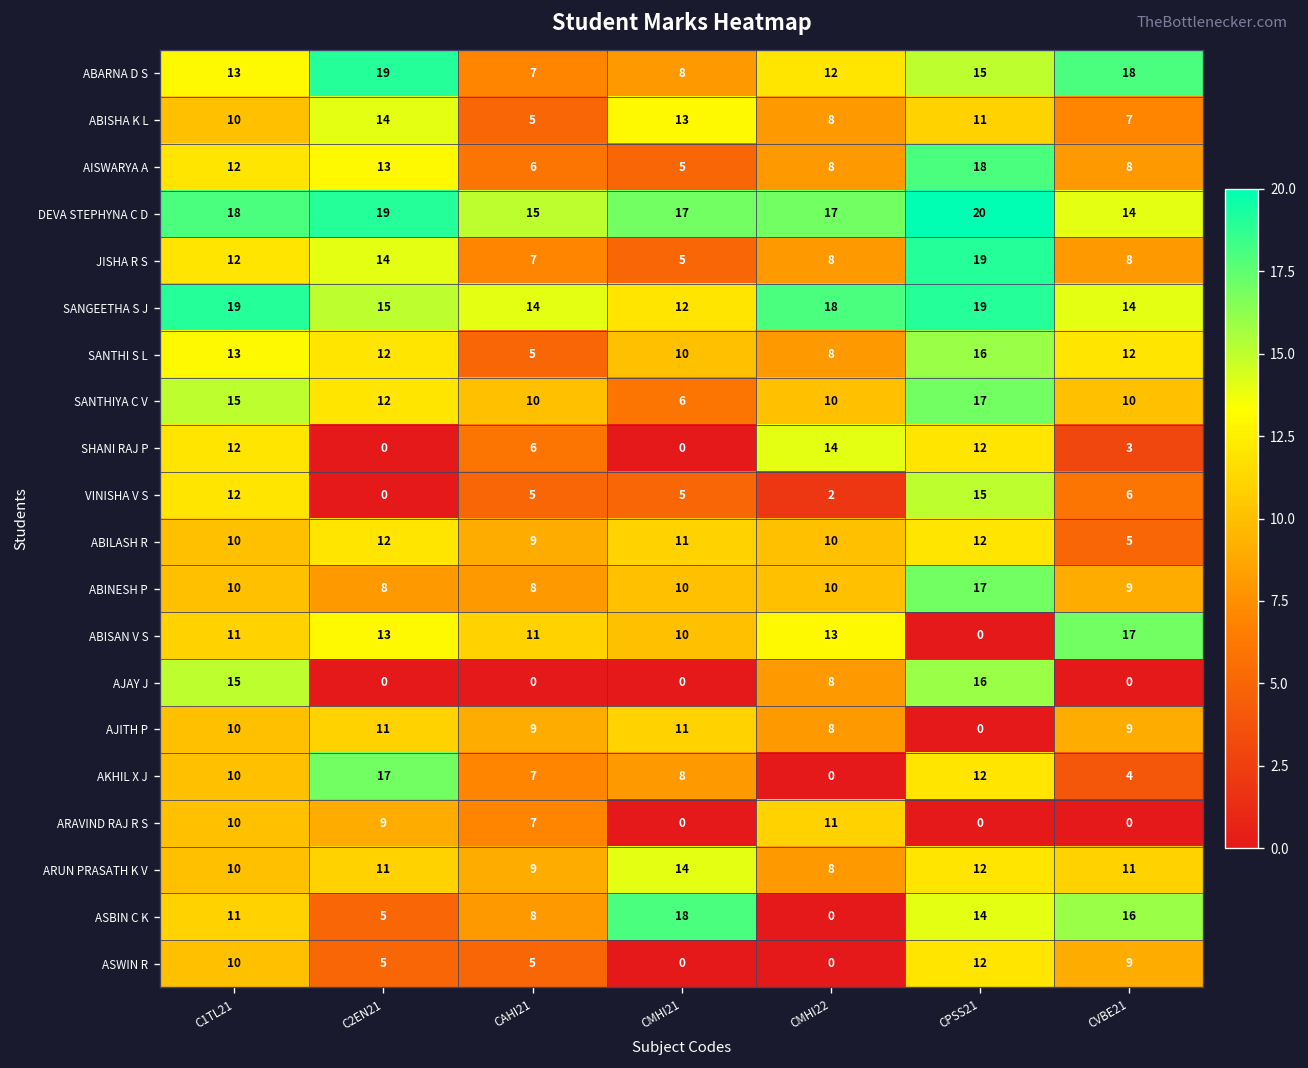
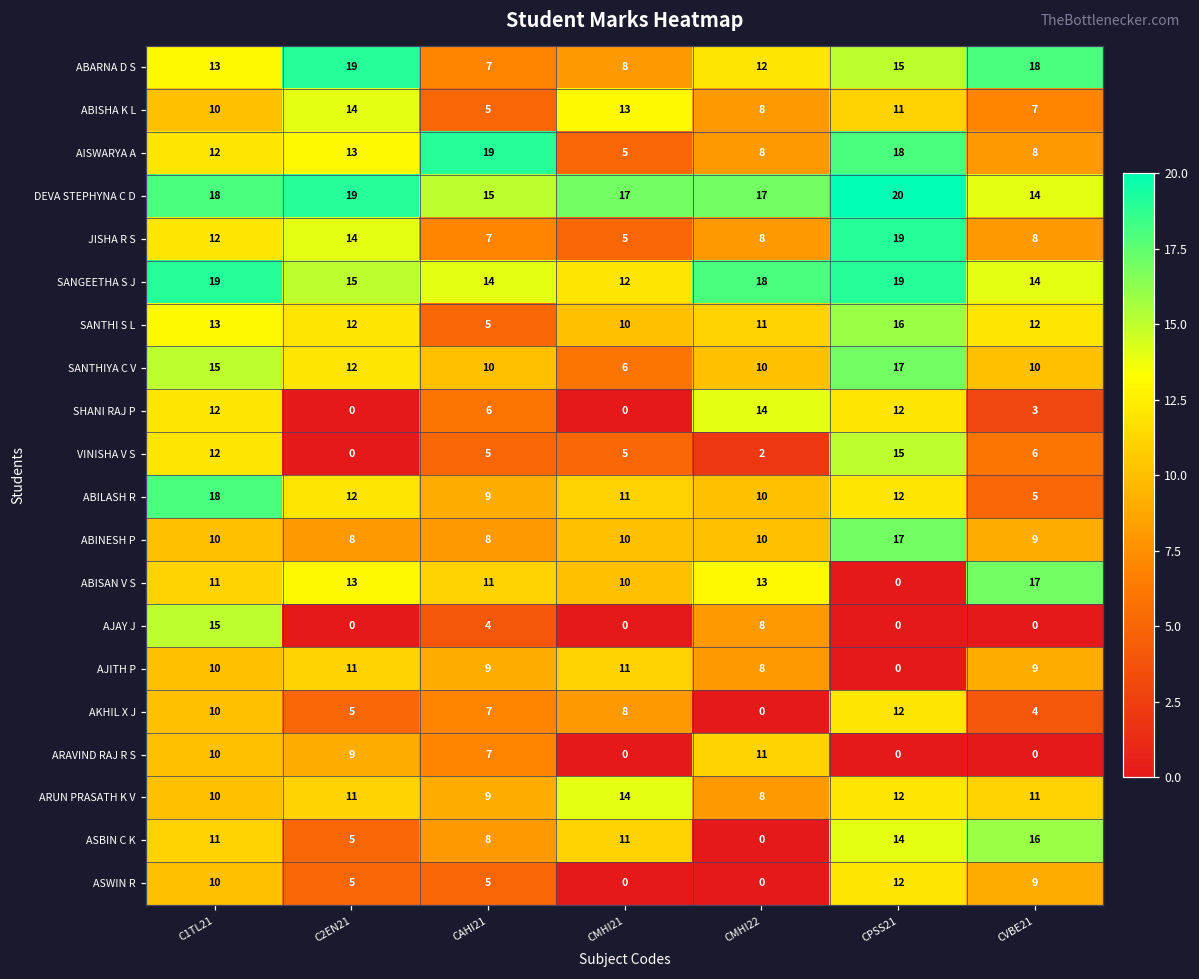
AISWARYA A, CAHI21: 6 -> 19
SANTHI S L, CMHI22: 8 -> 11
ABILASH R, C1TL21: 10 -> 18
AJAY J, CAHI21: 0 -> 4
AJAY J, CPSS21: 16 -> 0
AKHIL X J, C2EN21: 17 -> 5
ASBIN C K, CMHI21: 18 -> 11
